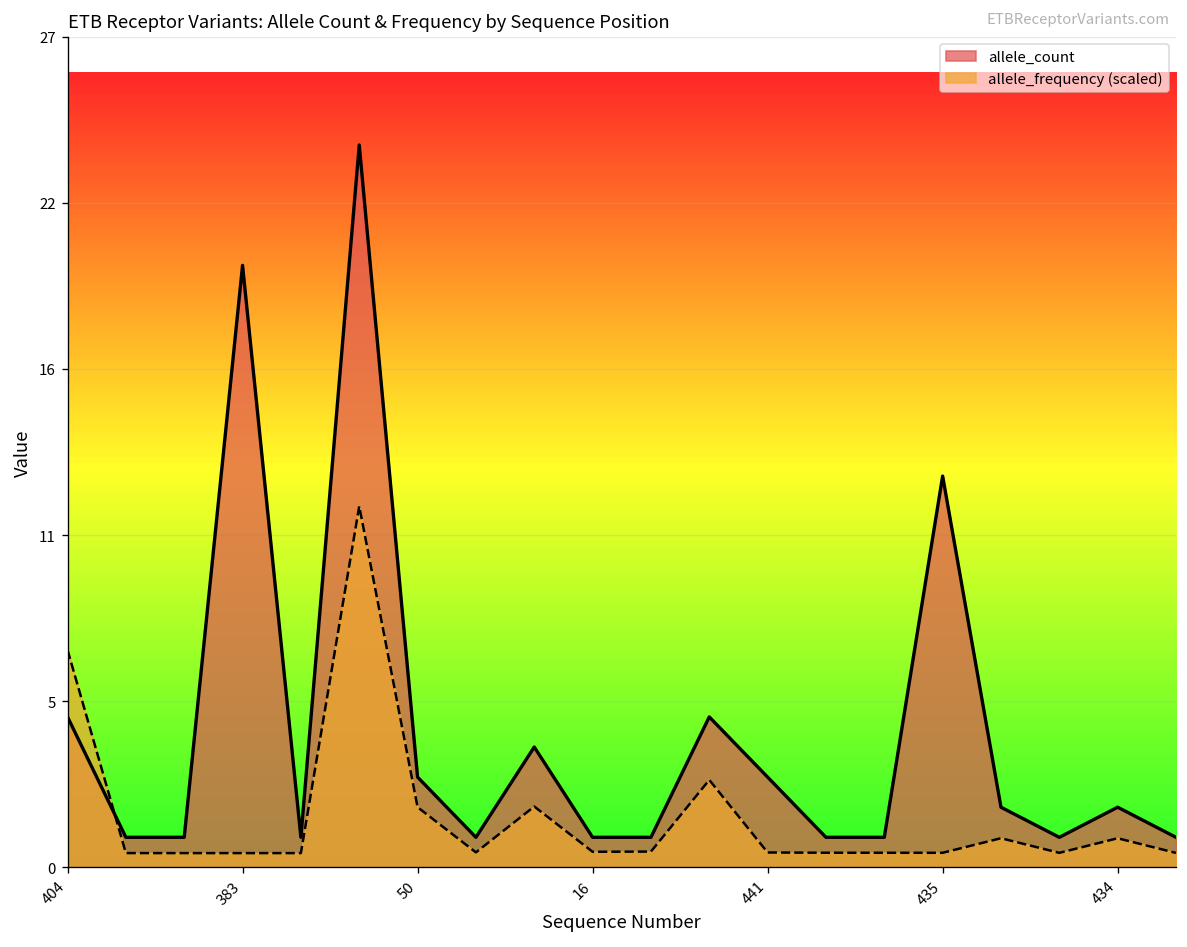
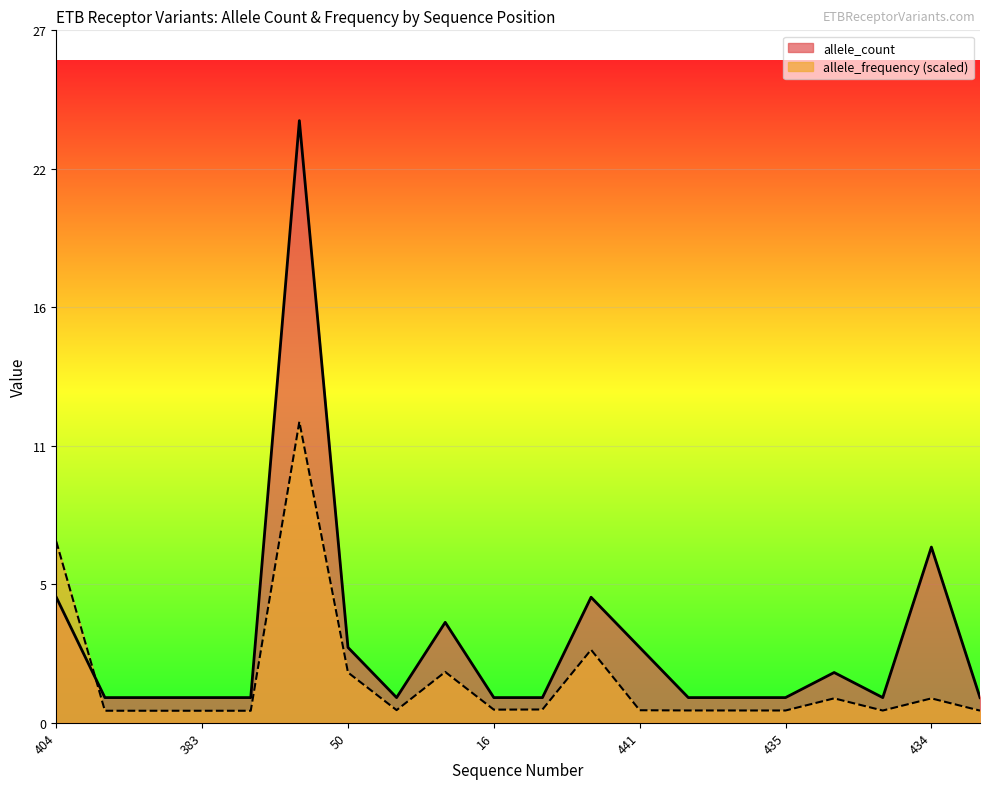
allele_count, 383: 20 -> 1
allele_count, 435: 13 -> 1
allele_count, 434: 2 -> 7
